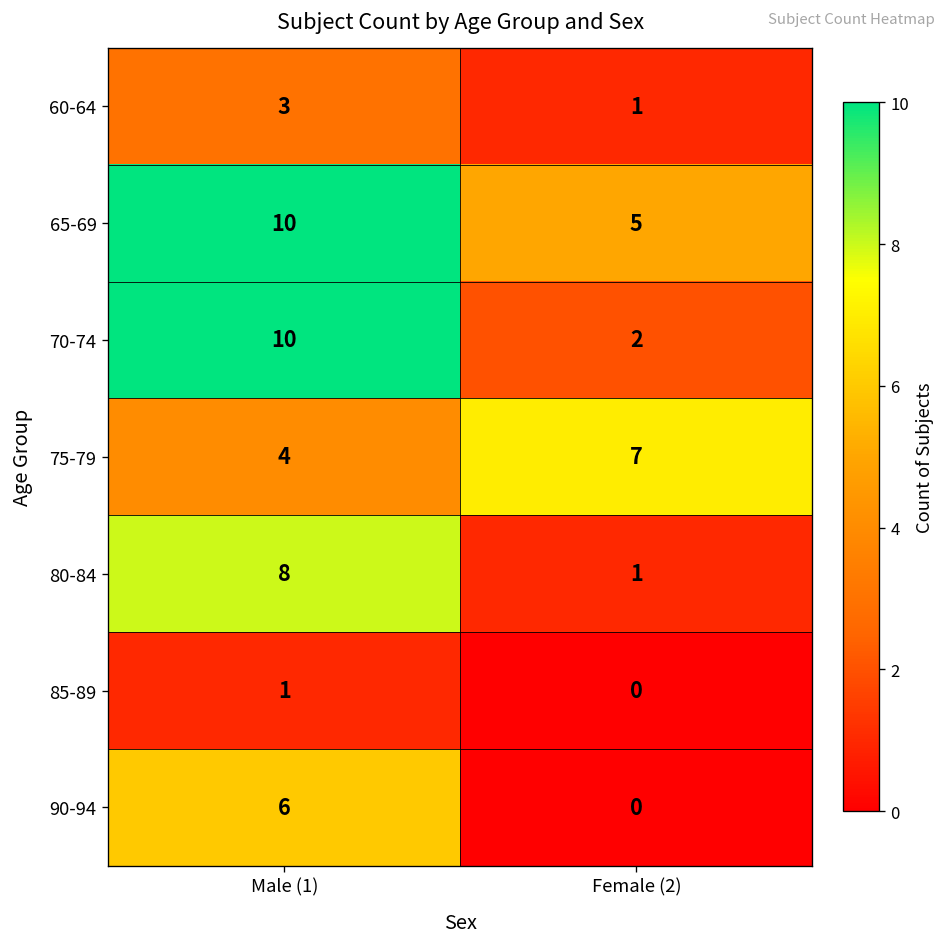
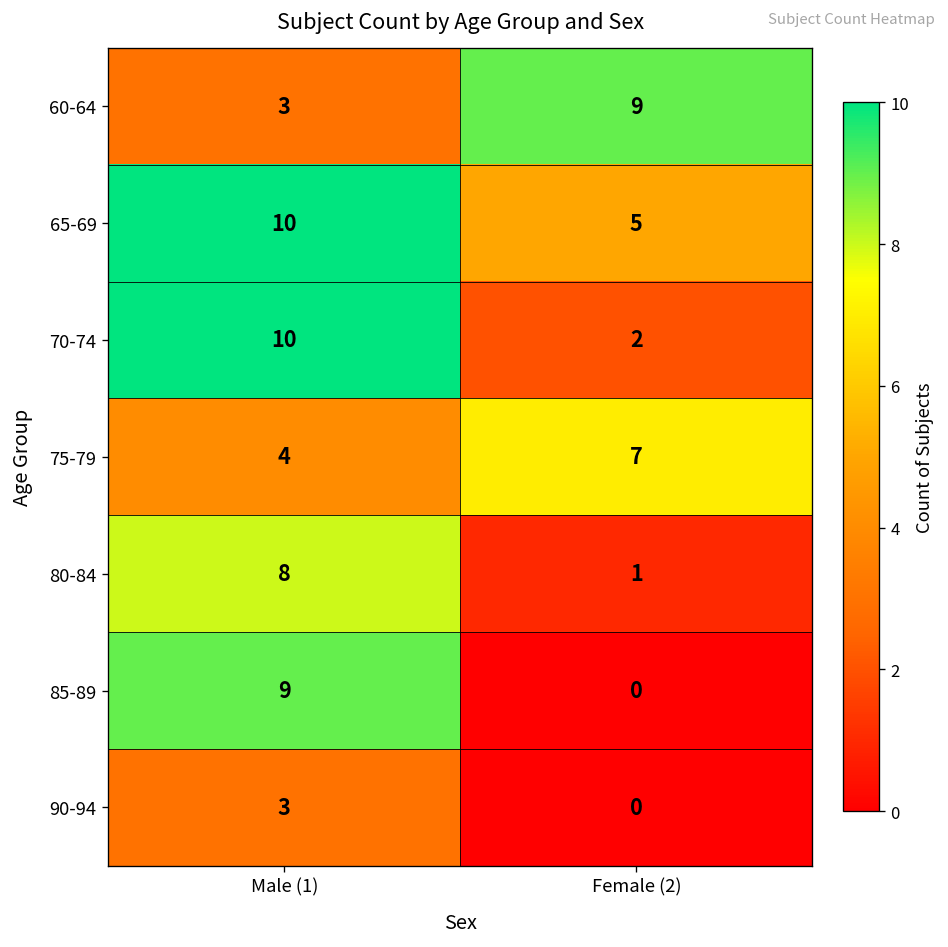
60-64, Female (2): 1 -> 9
85-89, Male (1): 1 -> 9
90-94, Male (1): 6 -> 3
